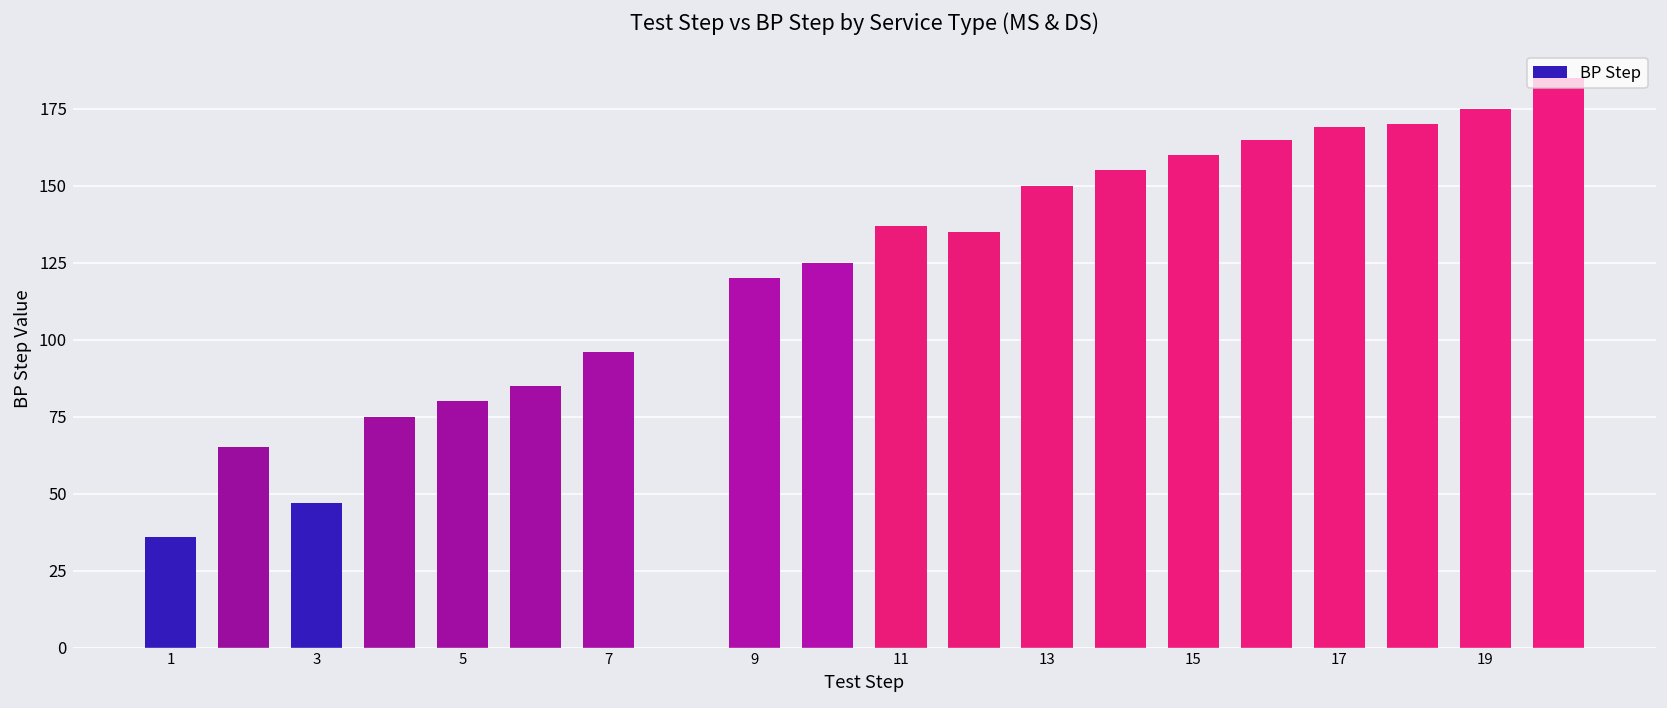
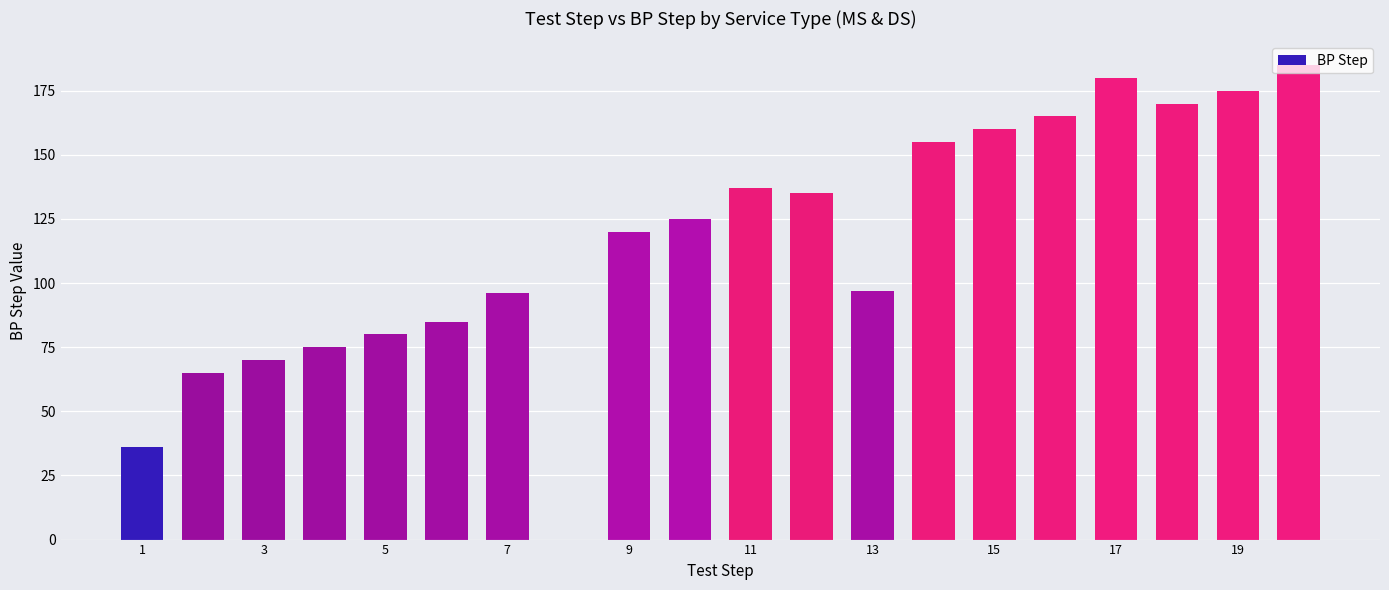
3: 47 -> 70
13: 150 -> 97
17: 169 -> 180
